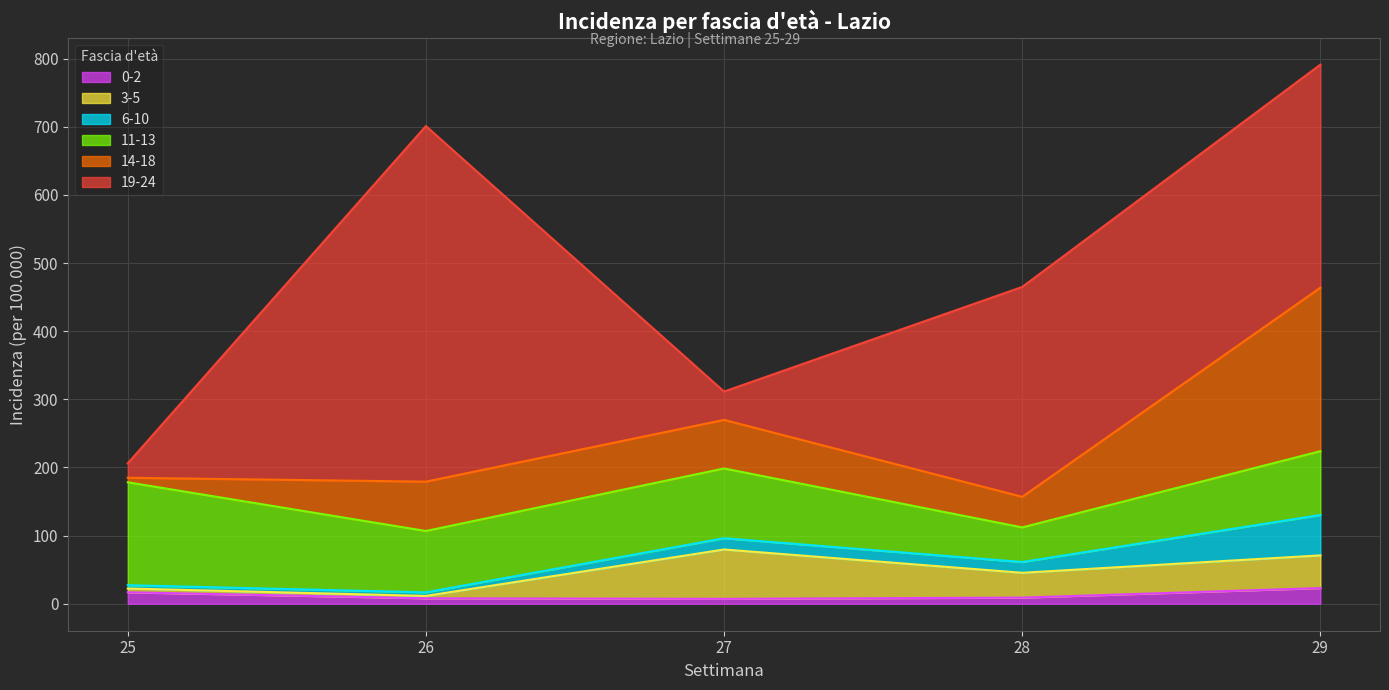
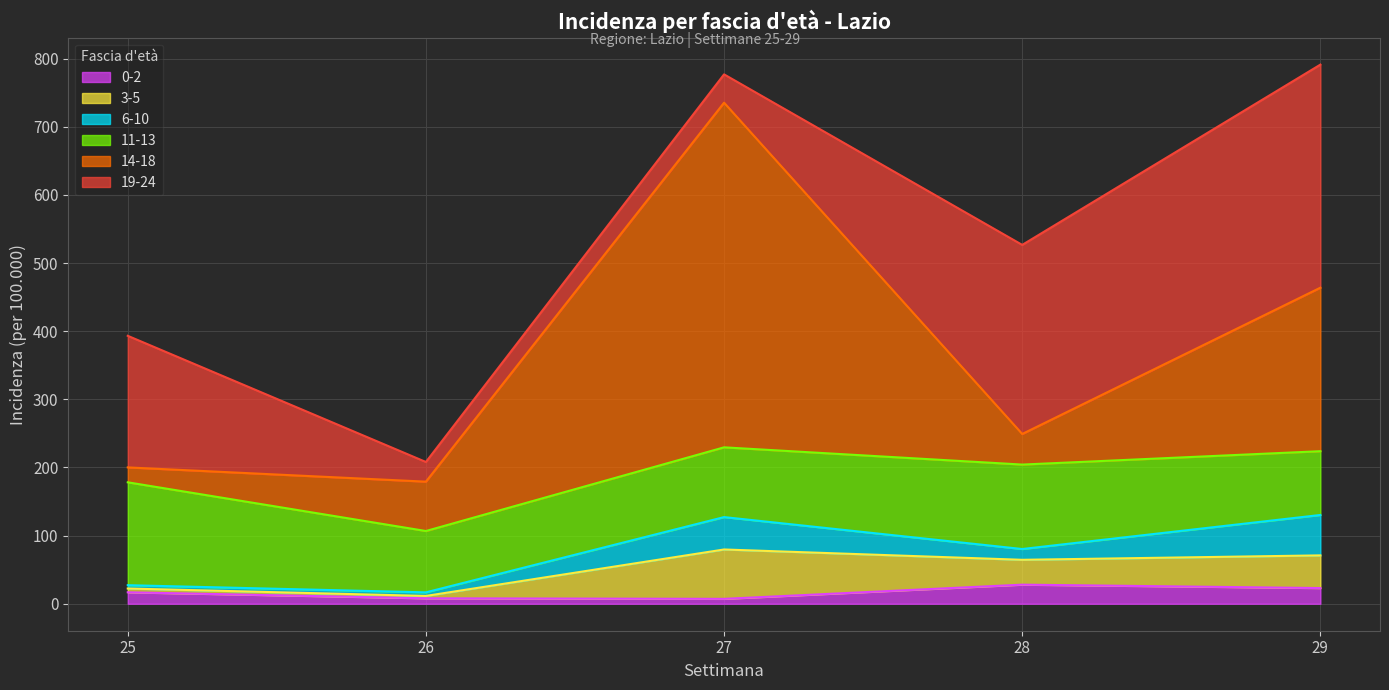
14-18, 25: 10 -> 20
19-24, 25: 20 -> 190
19-24, 26: 520 -> 30
6-10, 27: 20 -> 50
14-18, 27: 70 -> 510
0-2, 28: 10 -> 30
11-13, 28: 50 -> 120
19-24, 28: 310 -> 280
